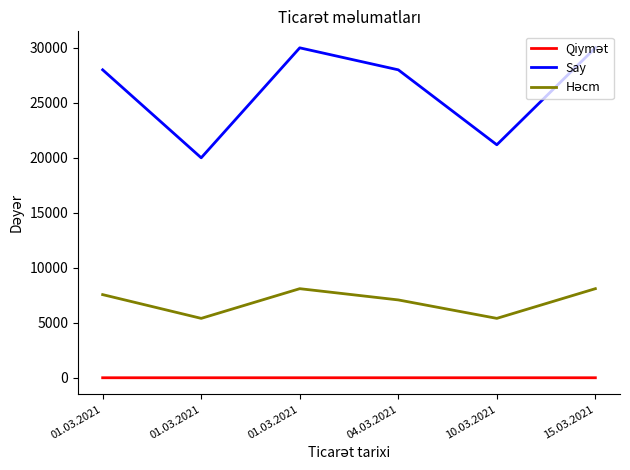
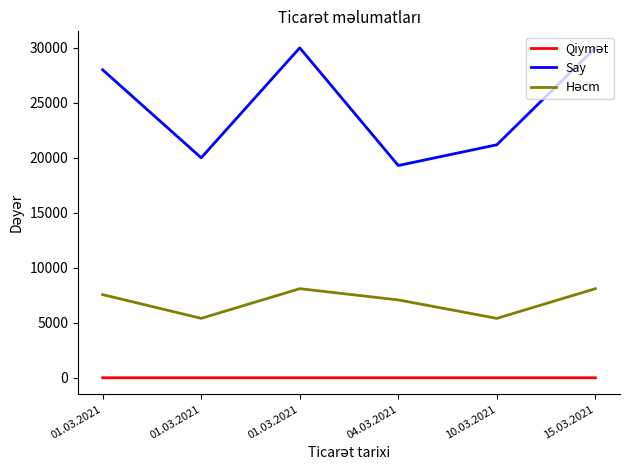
Say, 04.03.2021: 28000 -> 19300
